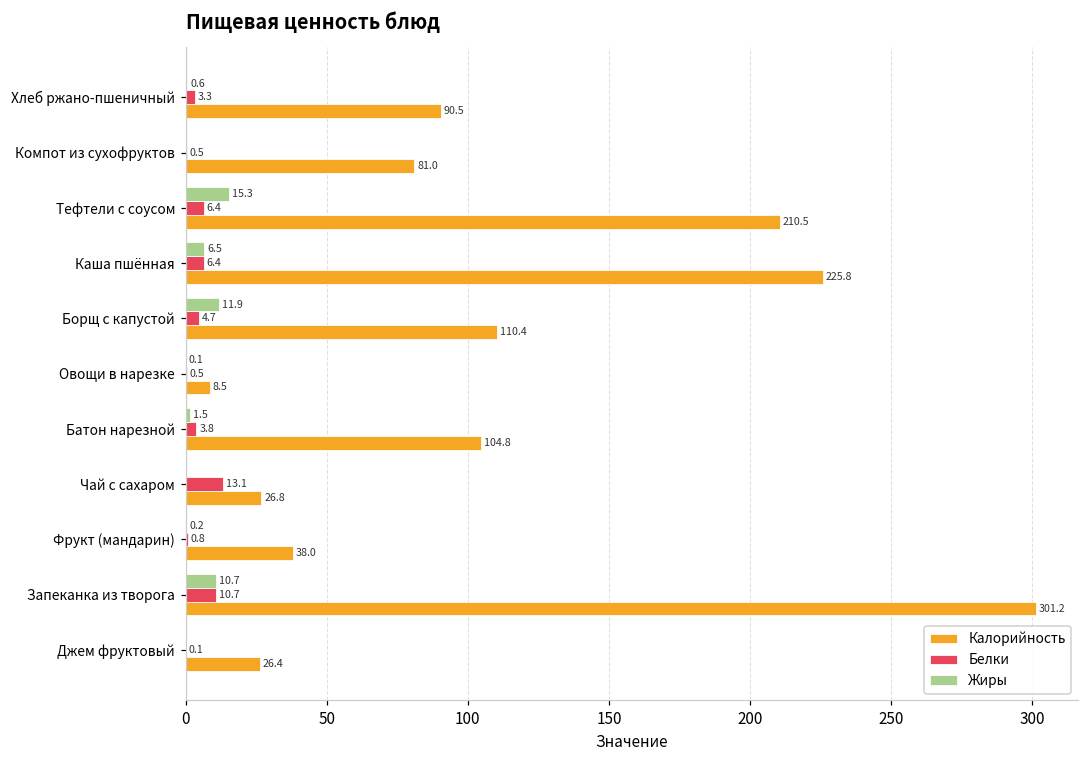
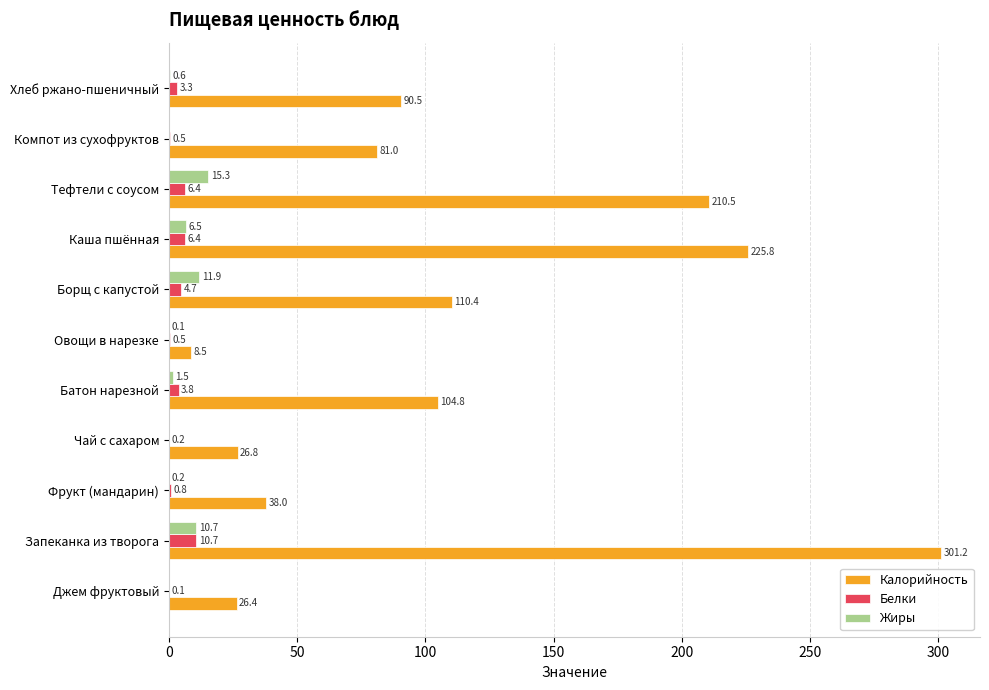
Белки, Чай с сахаром: 13.1 -> 0.2
